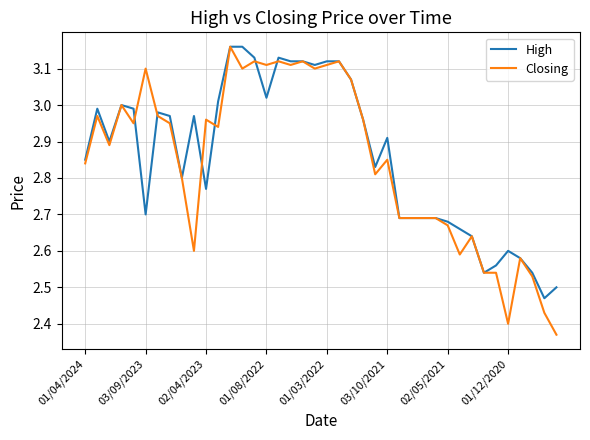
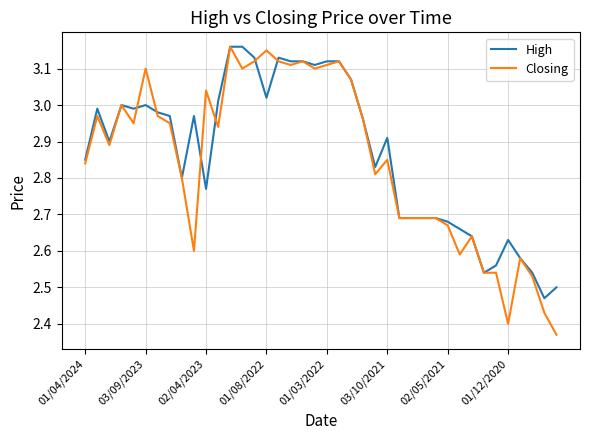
High, 03/09/2023: 2.7 -> 3.0
Closing, 02/04/2023: 2.96 -> 3.04
Closing, 01/08/2022: 3.11 -> 3.15
High, 01/12/2020: 2.60 -> 2.63
